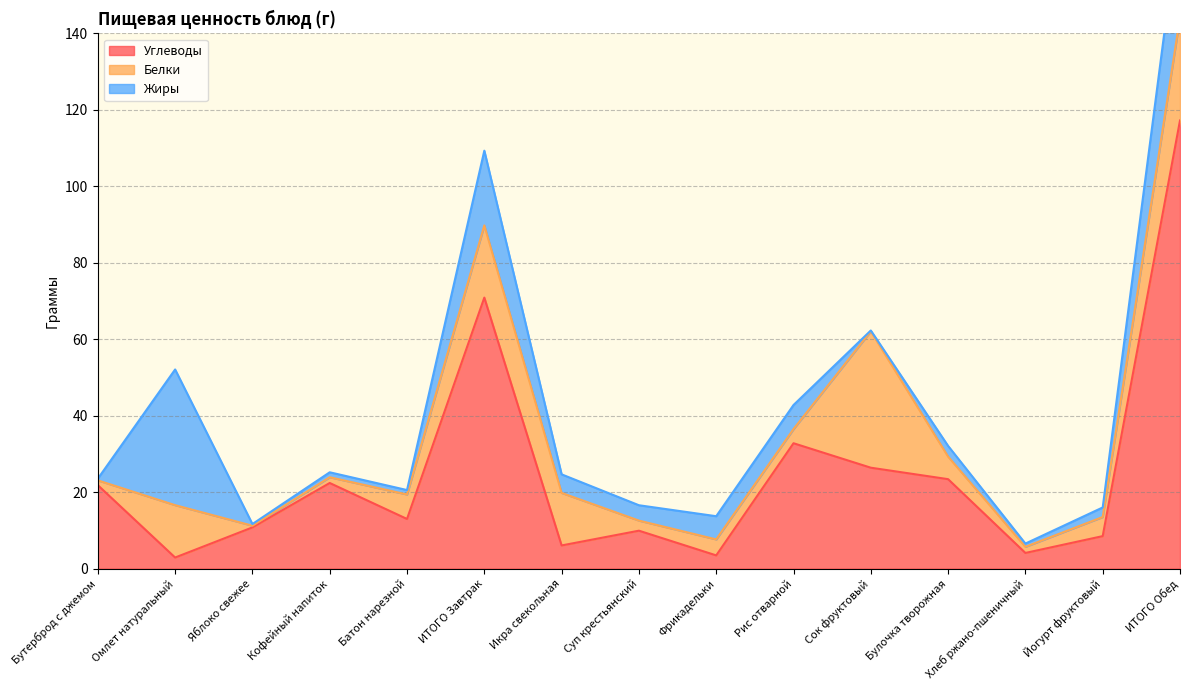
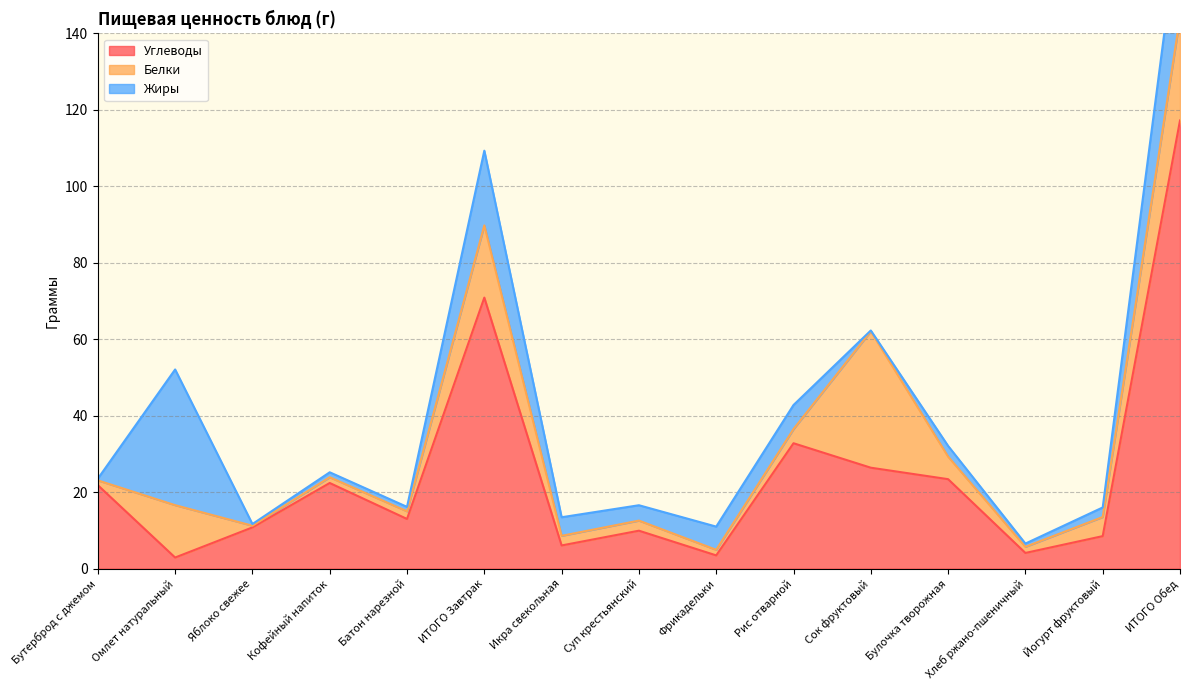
Белки, Батон нарезной: 6 -> 2
Белки, Икра свекольная: 14 -> 3
Белки, Фрикадельки: 4 -> 1
